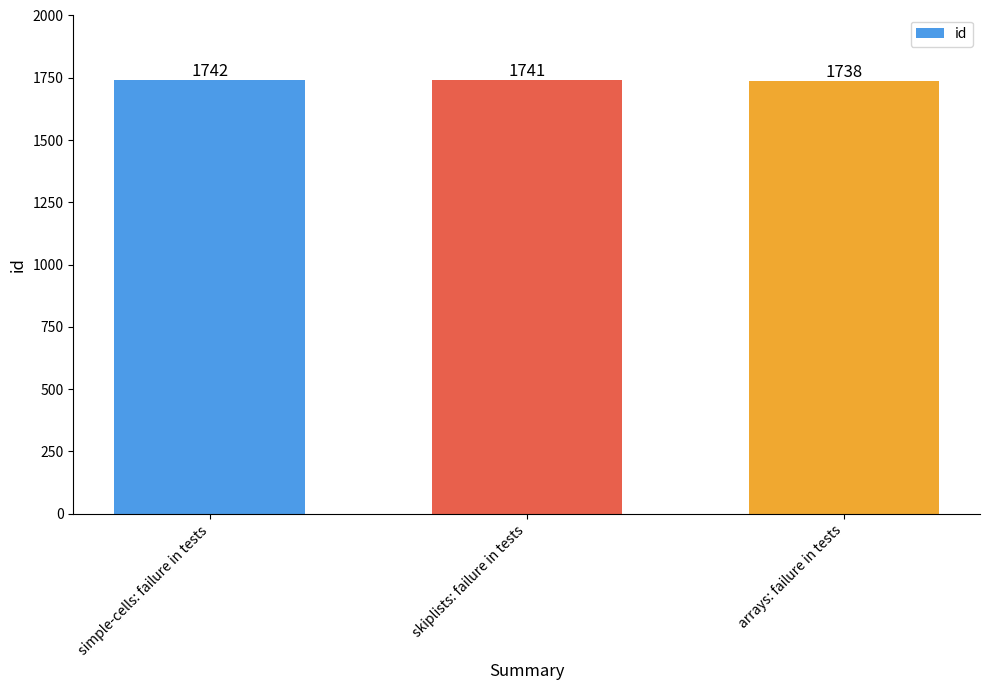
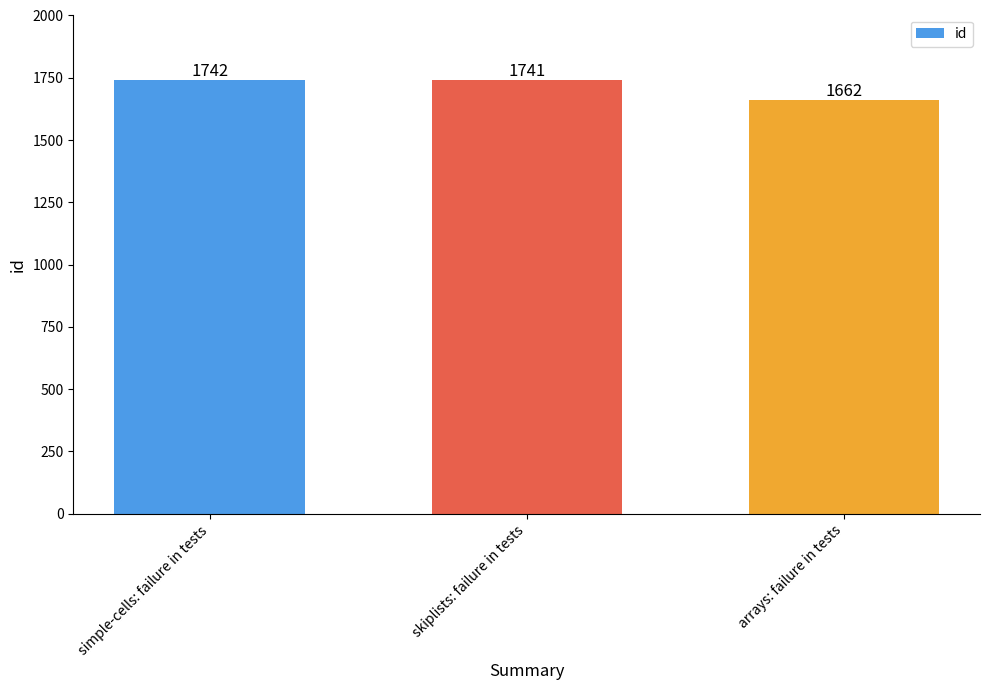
arrays: failure in tests: 1738 -> 1662
